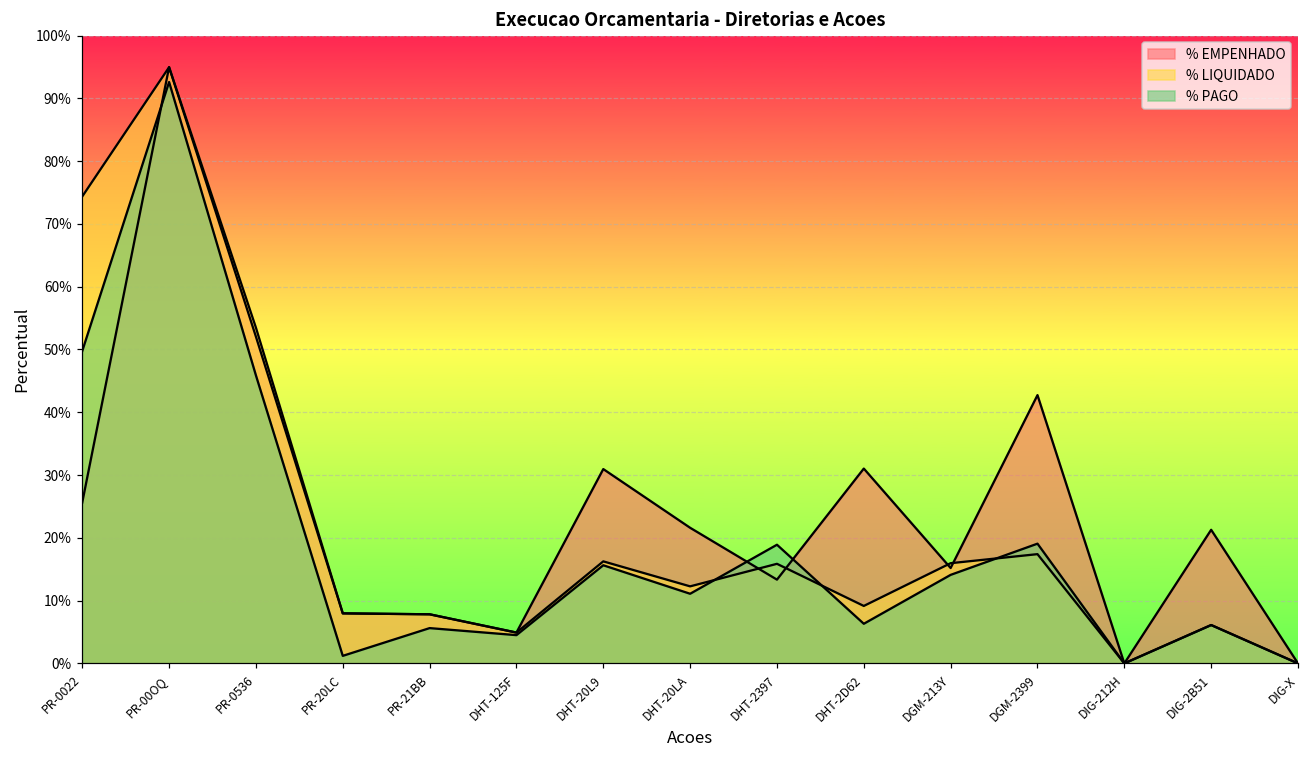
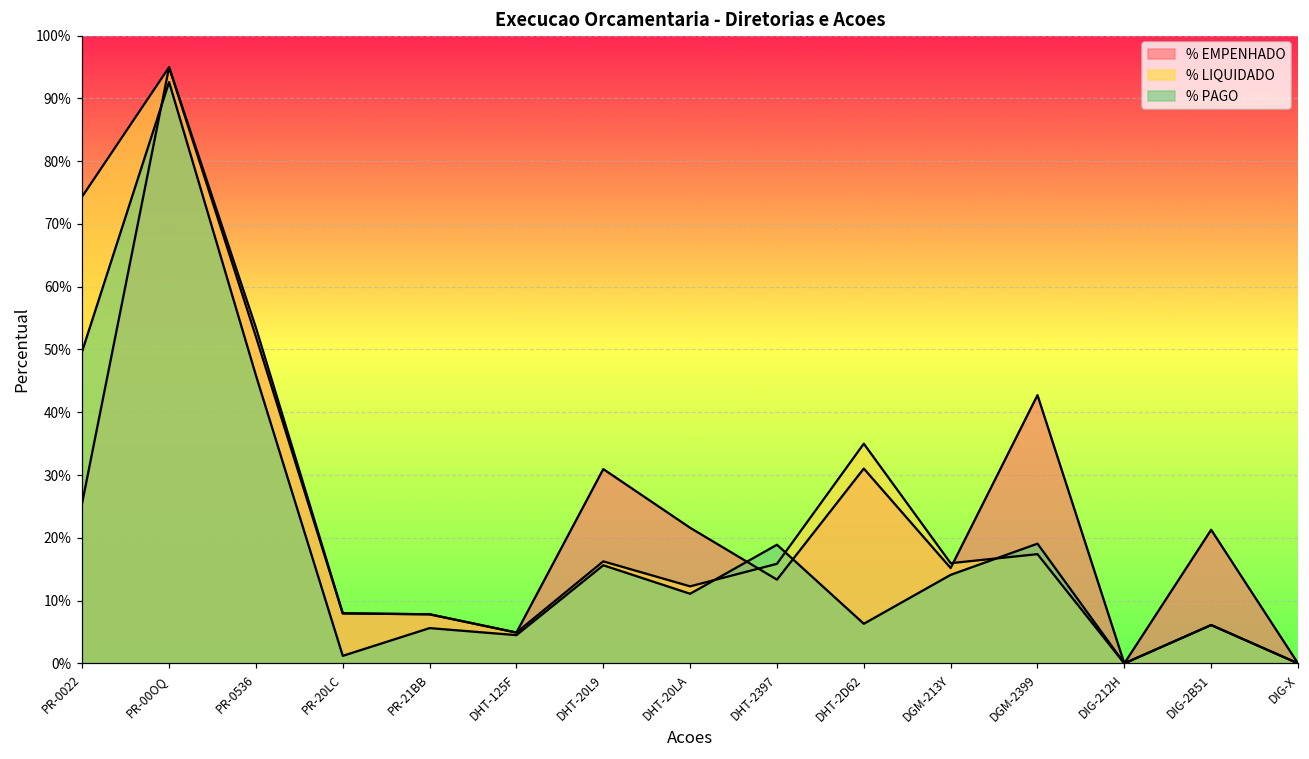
% LIQUIDADO, DHT-2D62: 9% -> 35%
